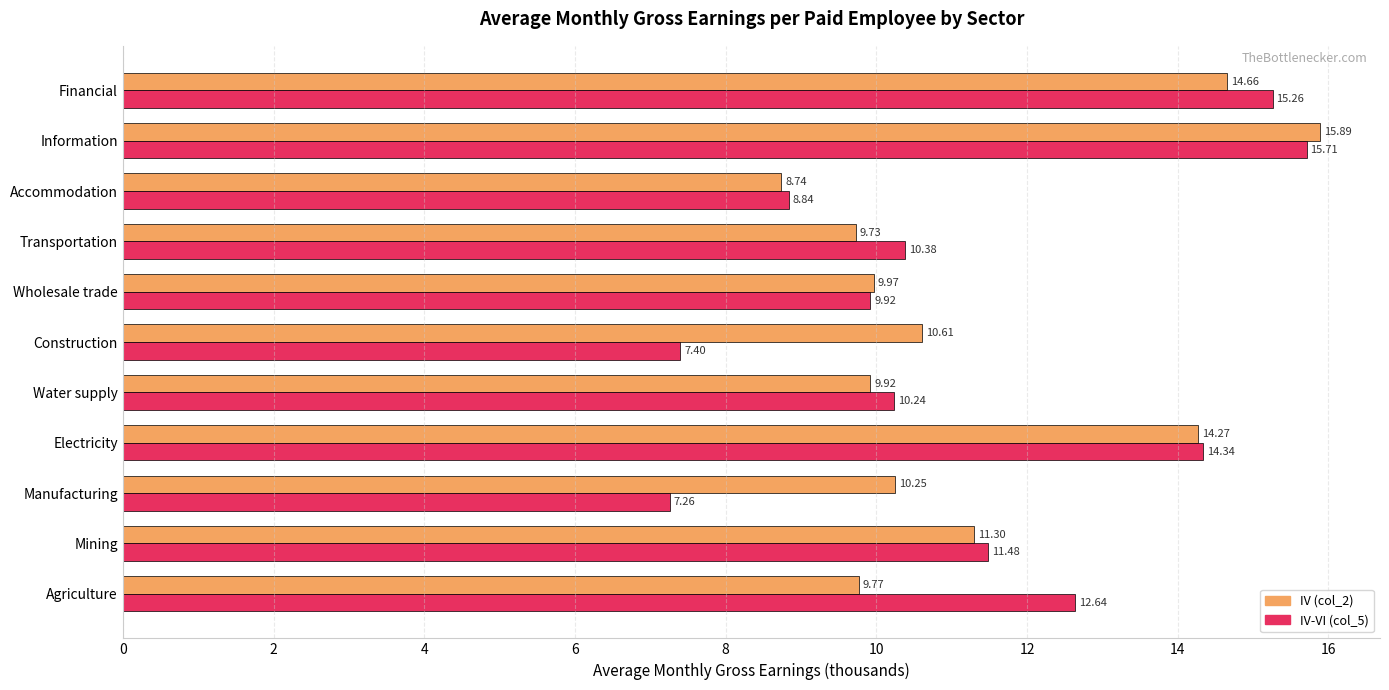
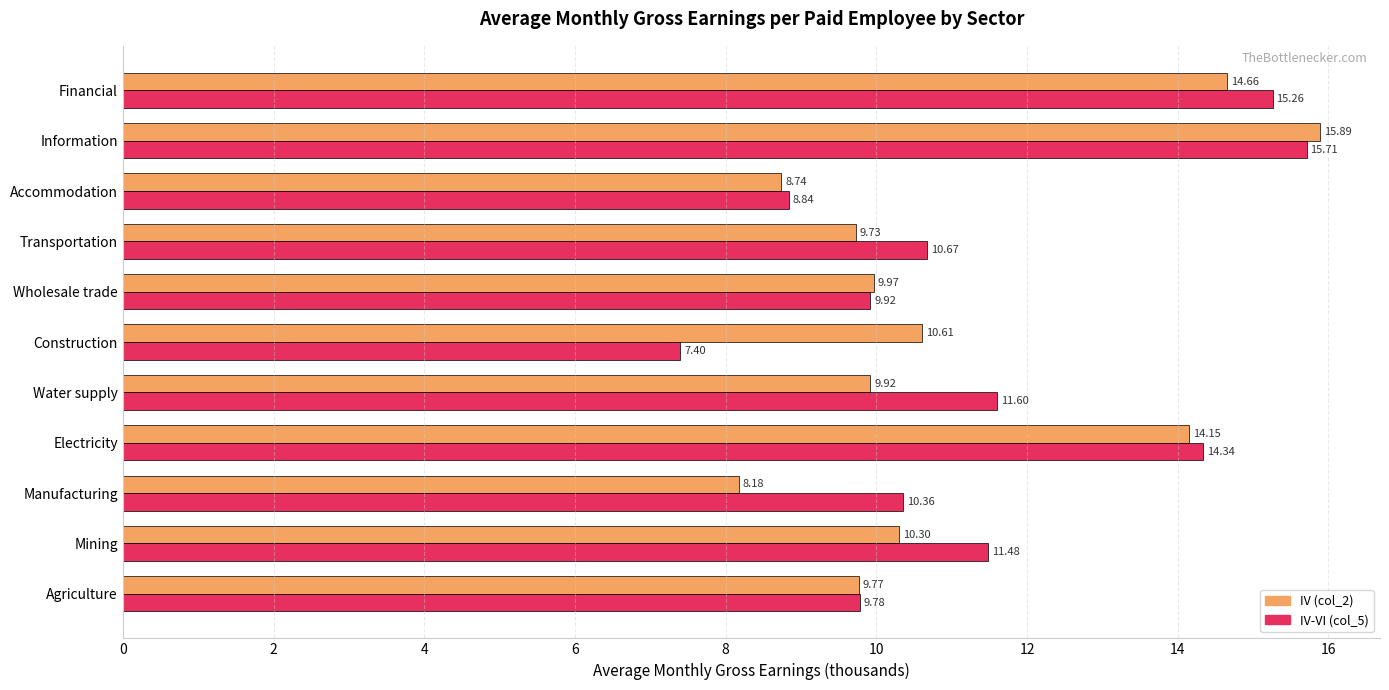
IV-VI (col_5), Transportation: 10.38 -> 10.67
IV-VI (col_5), Water supply: 10.24 -> 11.60
IV (col_2), Electricity: 14.27 -> 14.15
IV (col_2), Manufacturing: 10.25 -> 8.18
IV-VI (col_5), Manufacturing: 7.26 -> 10.36
IV (col_2), Mining: 11.30 -> 10.30
IV-VI (col_5), Agriculture: 12.64 -> 9.78
